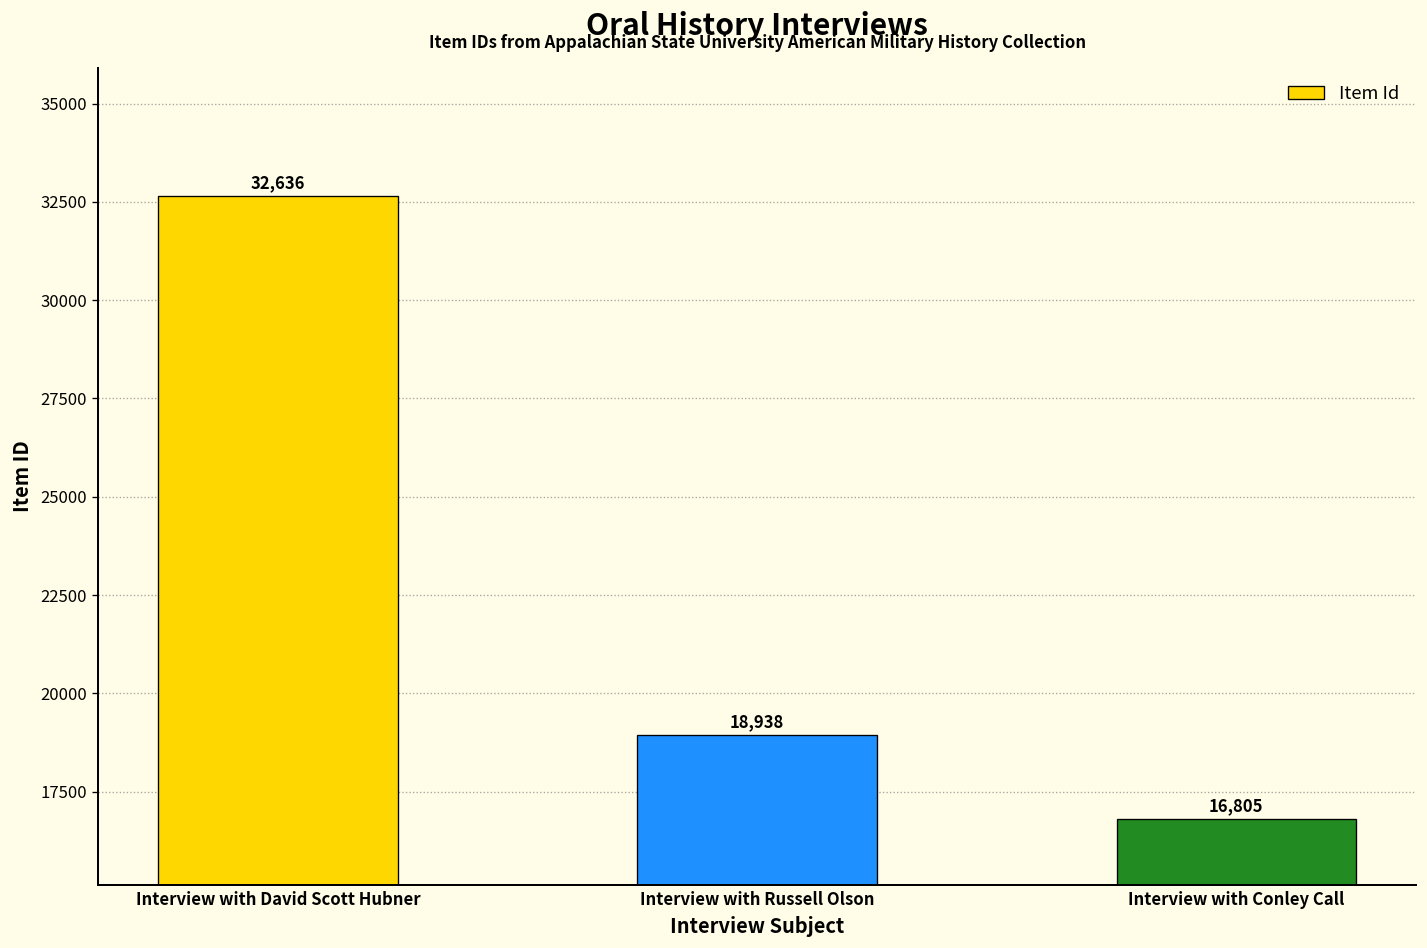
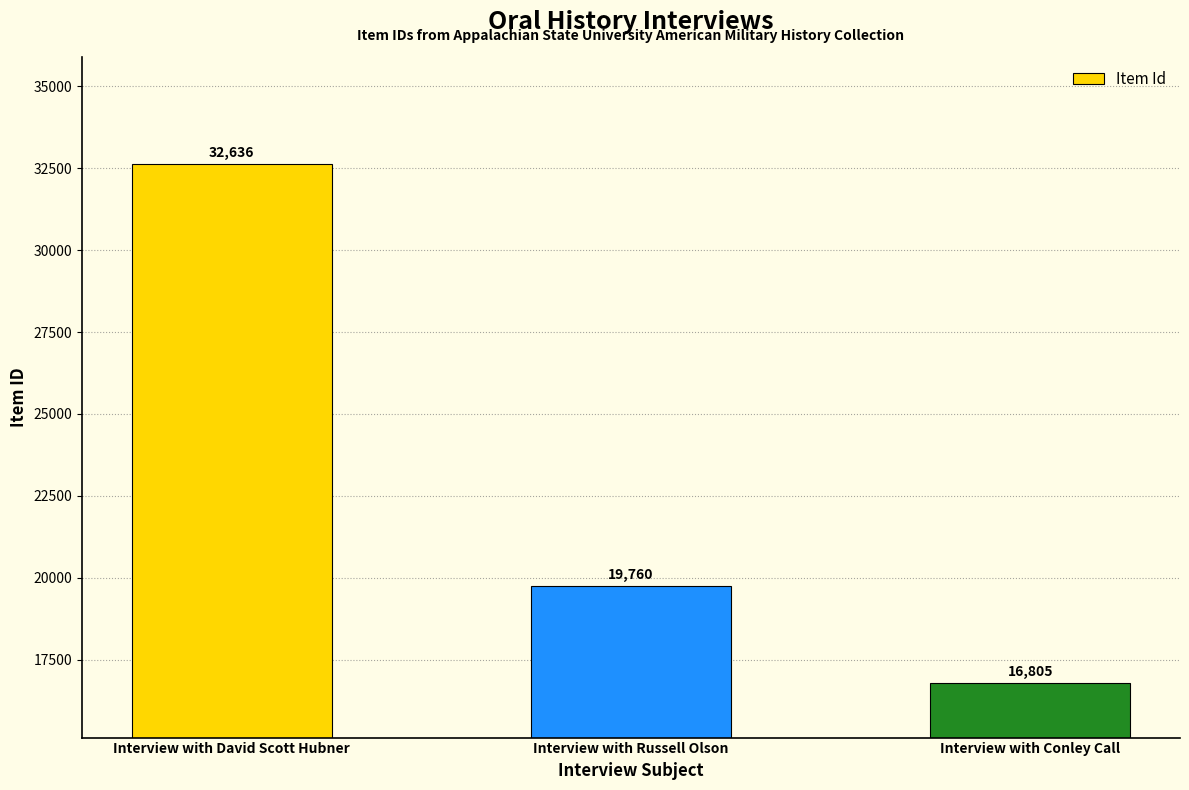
Interview with Russell Olson: 18,938 -> 19,760
